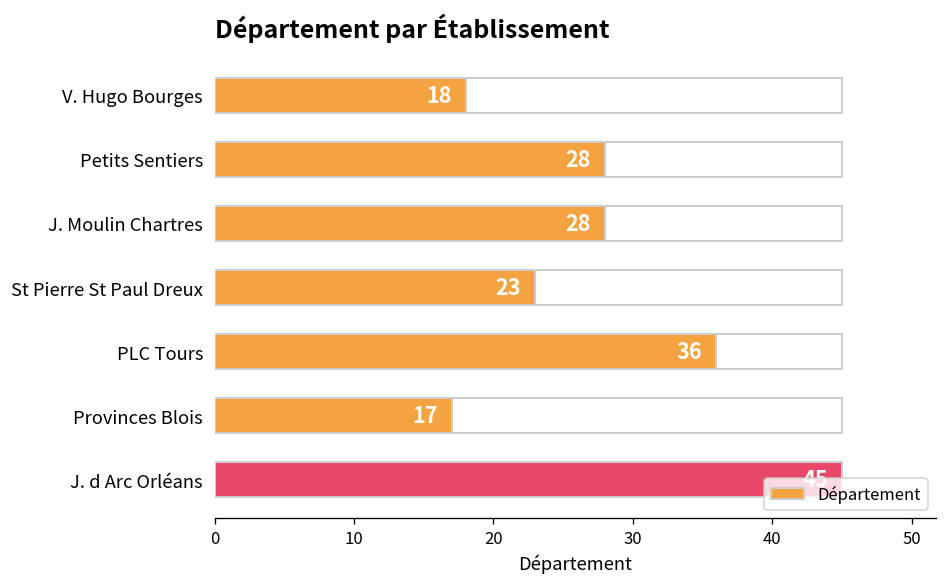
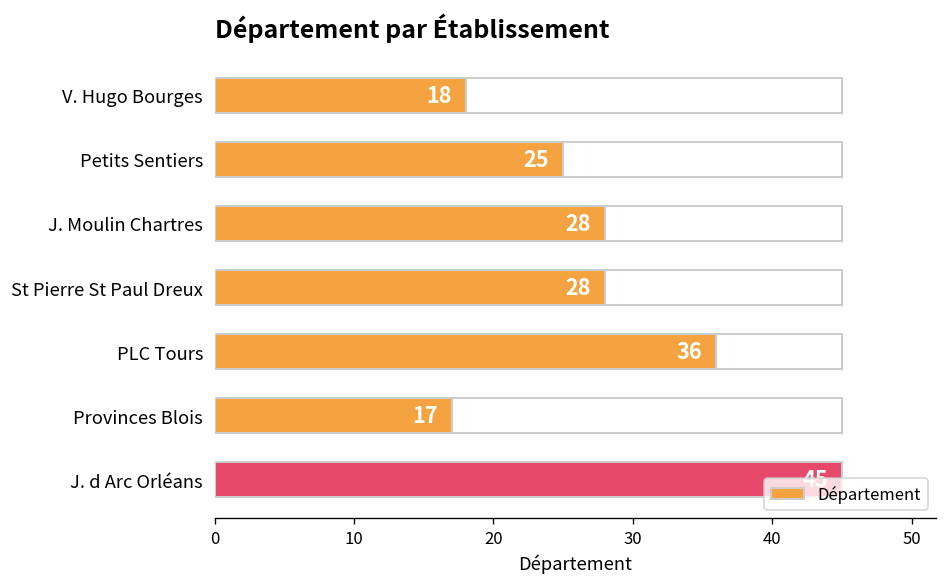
Département, Petits Sentiers: 28 -> 25
Département, St Pierre St Paul Dreux: 23 -> 28
